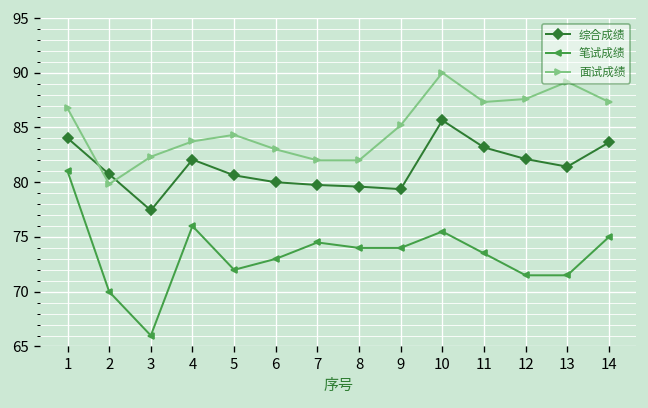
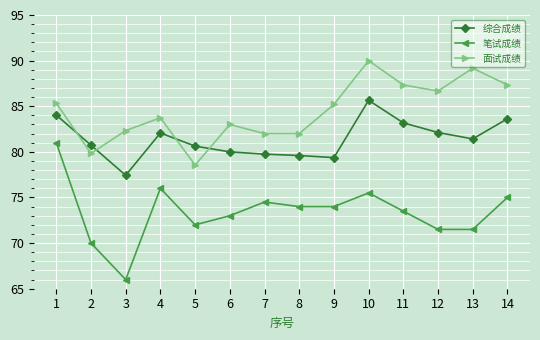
面试成绩, 1: 87 -> 85
面试成绩, 5: 84 -> 79
面试成绩, 12: 88 -> 87
